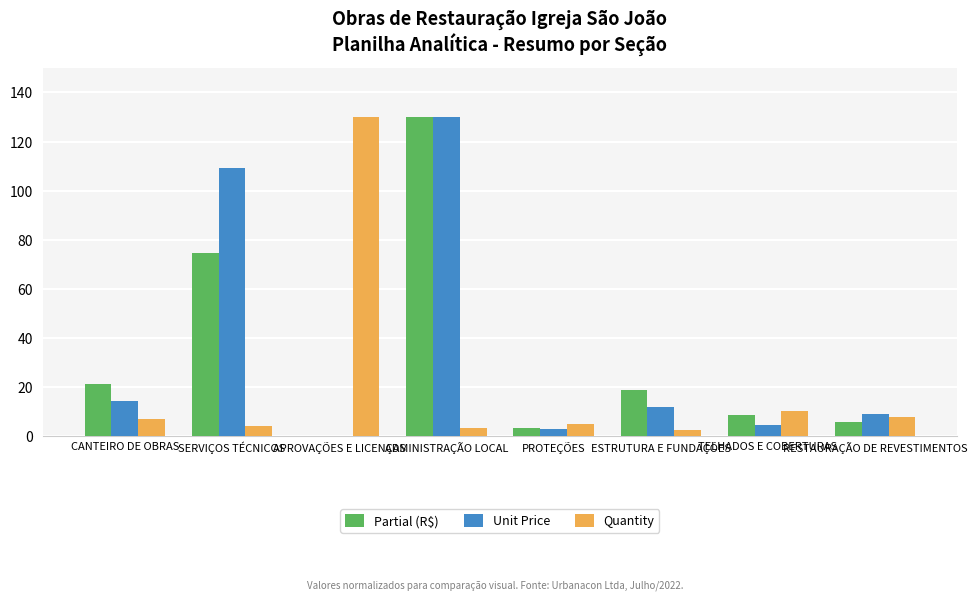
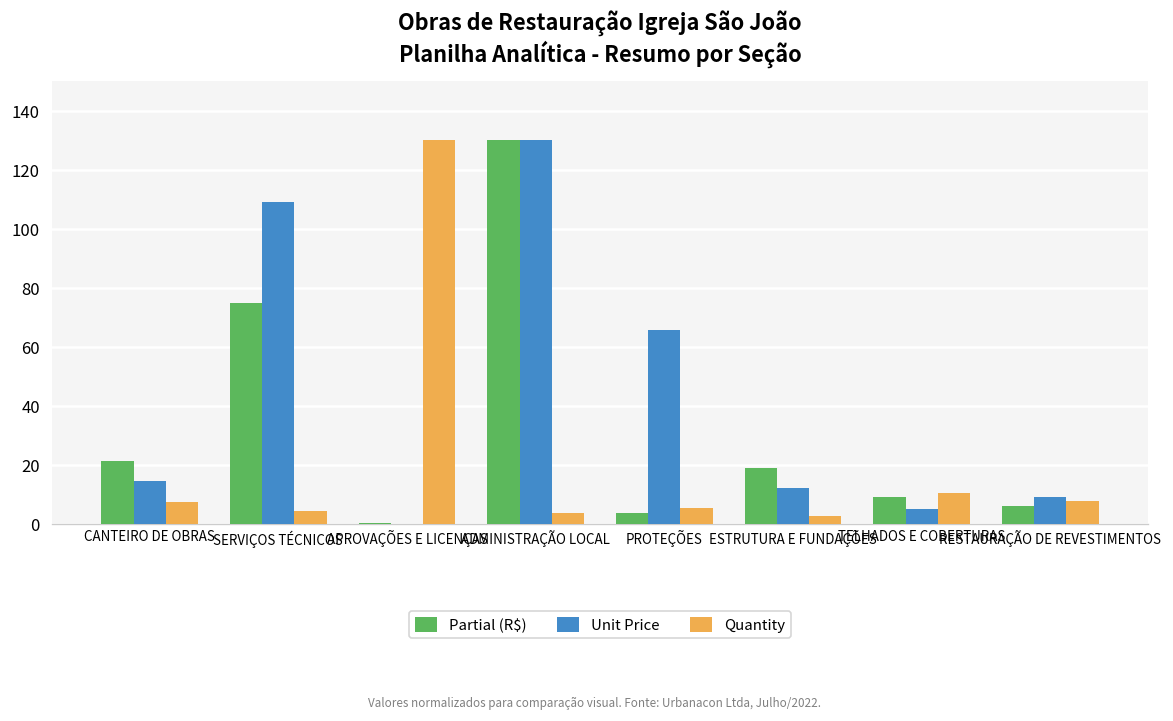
Unit Price, PROTEÇÕES: 3 -> 66
